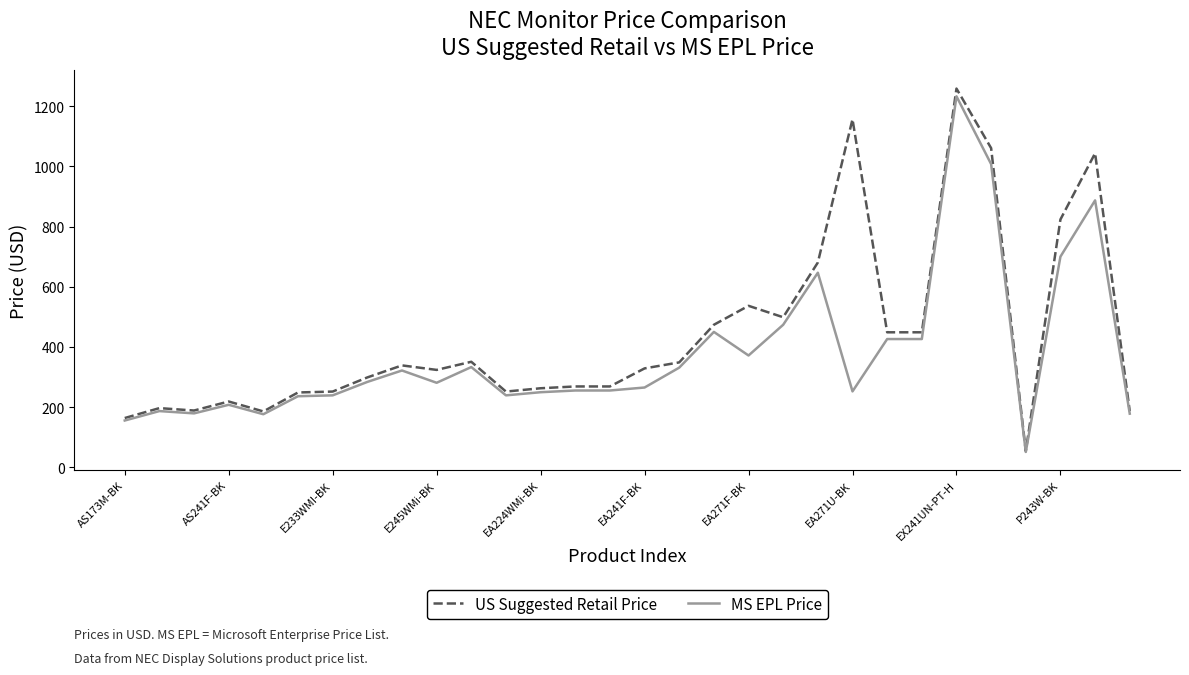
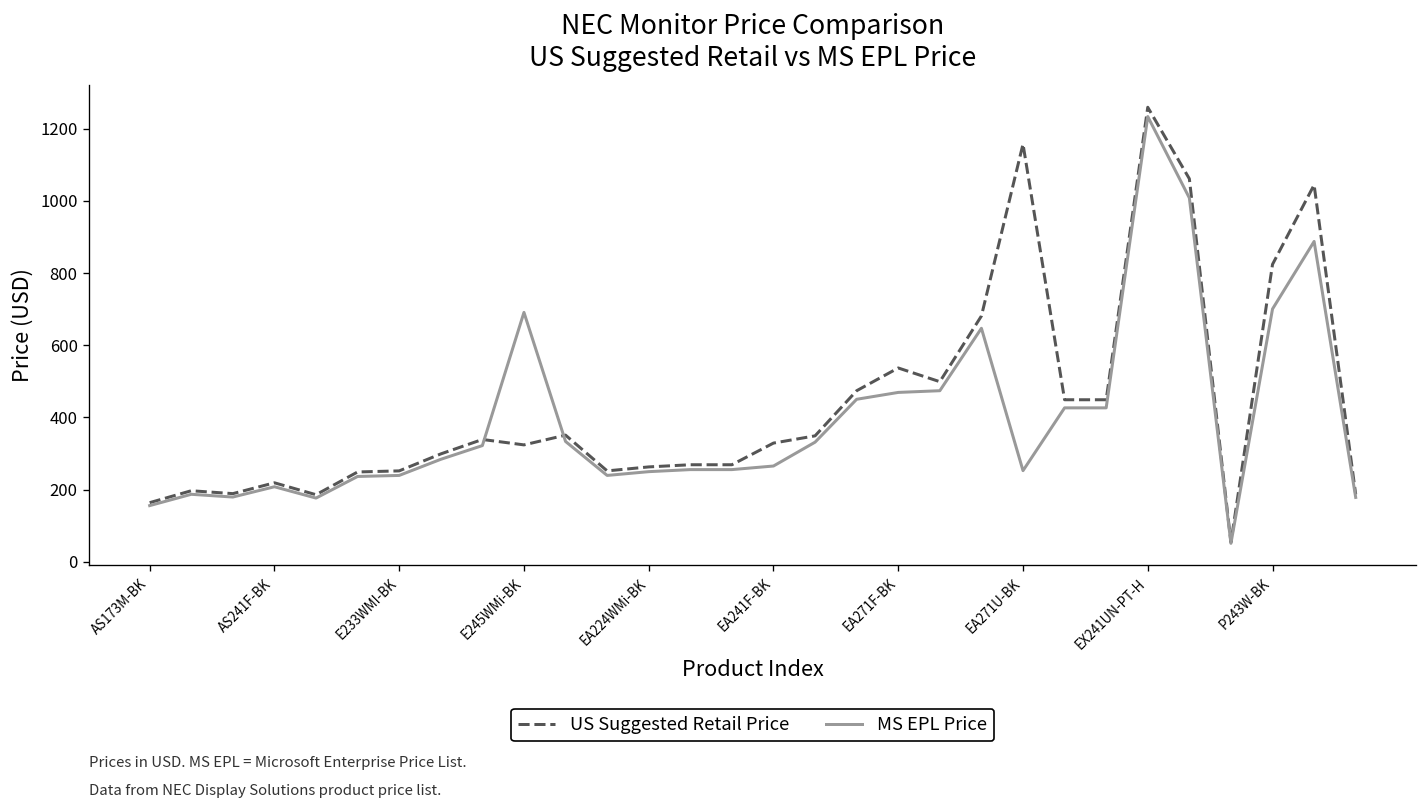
MS EPL Price, E245WMi-BK: 280 -> 690
MS EPL Price, EA271F-BK: 370 -> 470
